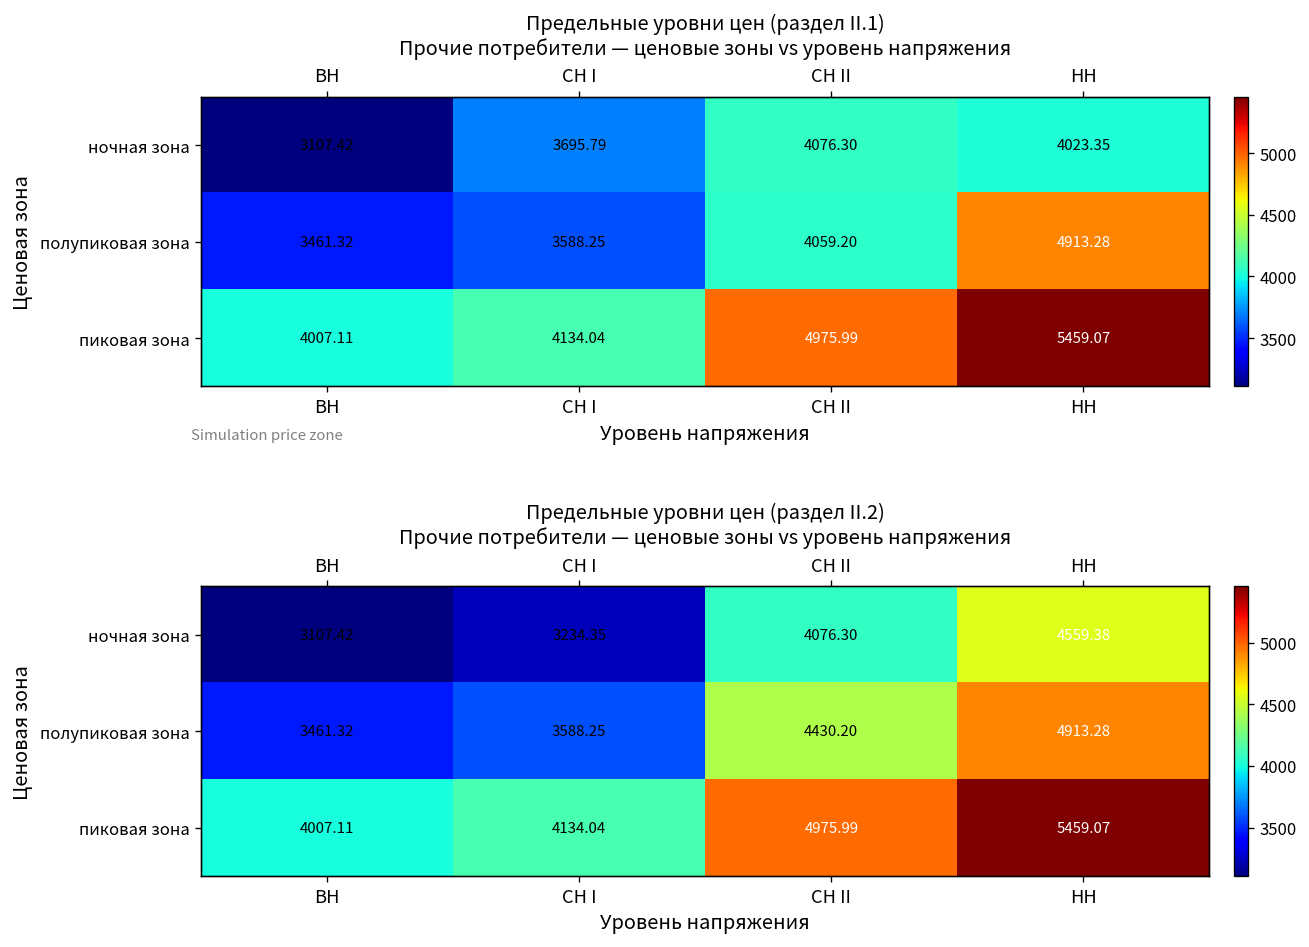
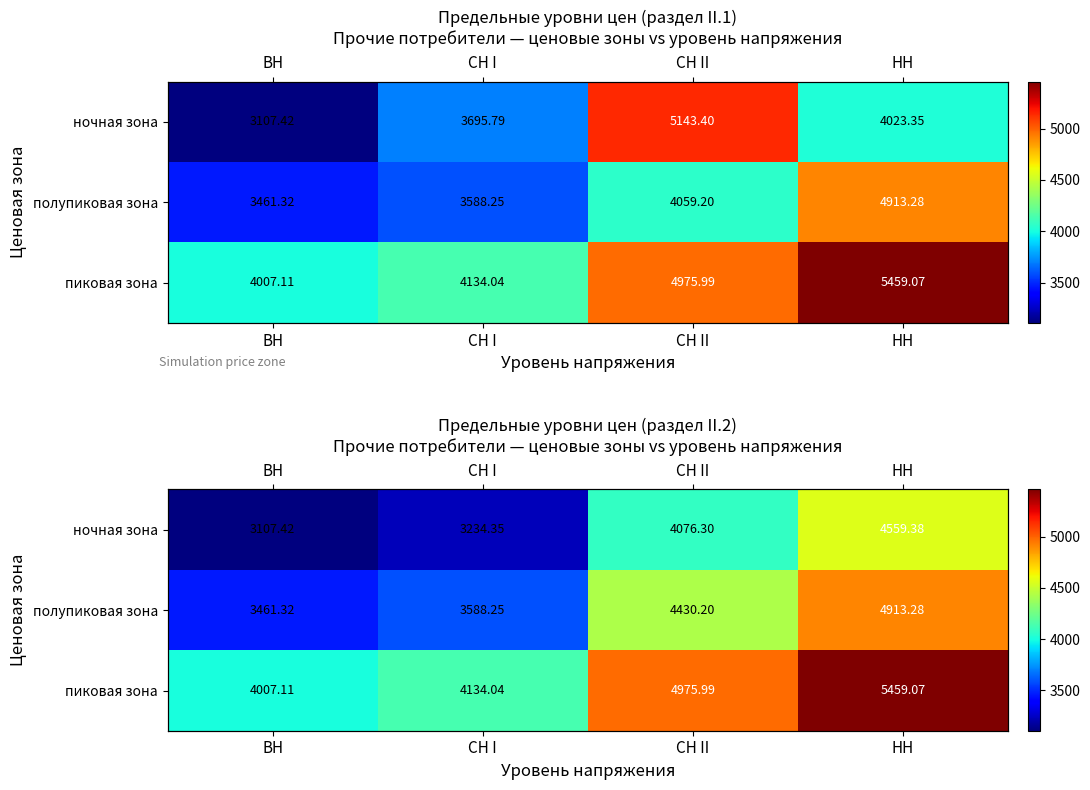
Предельные уровни цен (раздел II.1) Прочие потребители — ценовые зоны vs уровень напряжения, ночная зона, СН II: 4076.30 -> 5143.40
